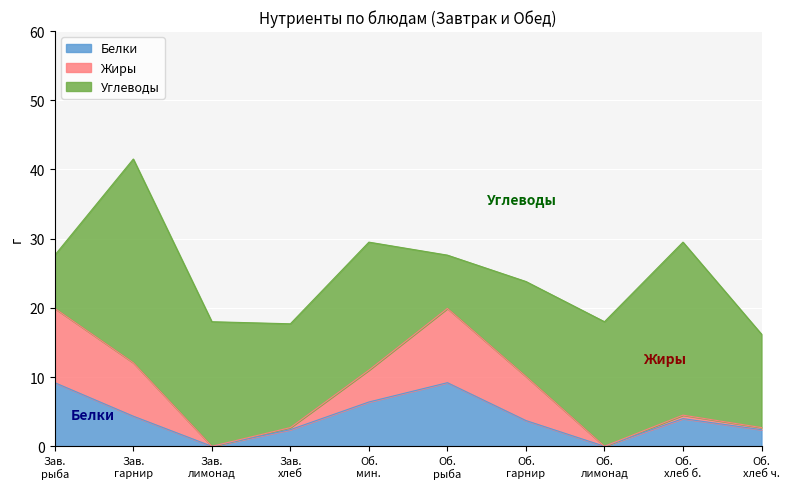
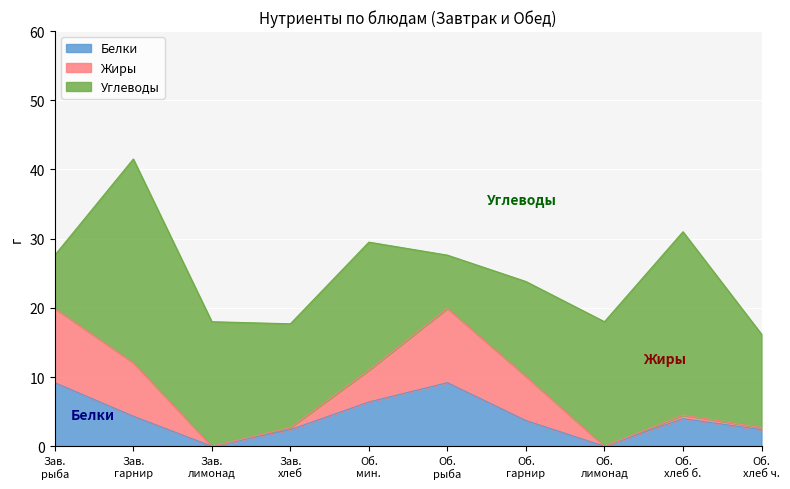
Углеводы, Об. хлеб б.: 25 -> 27
